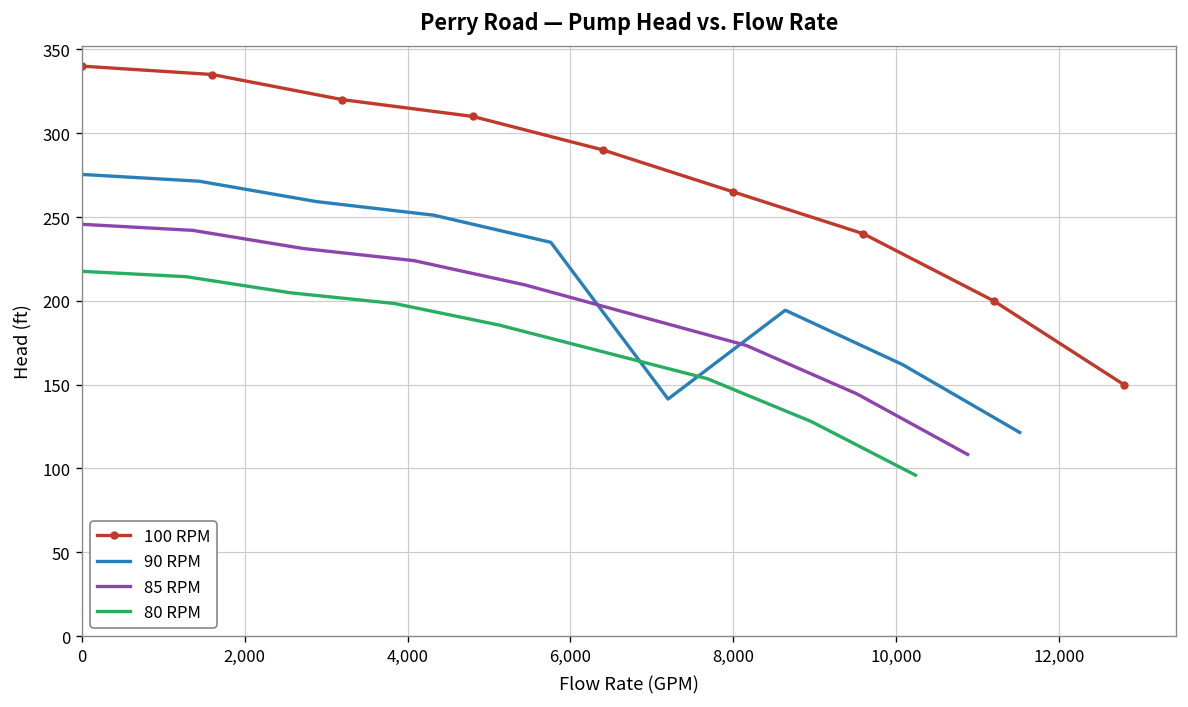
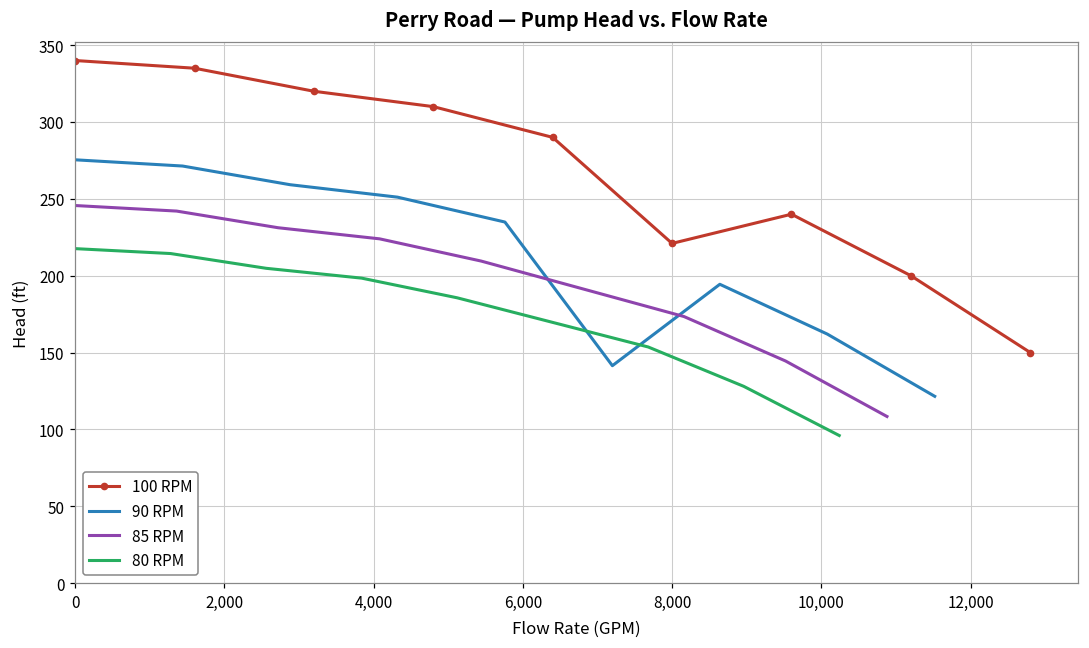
100 RPM, 8,000: 265 -> 221
